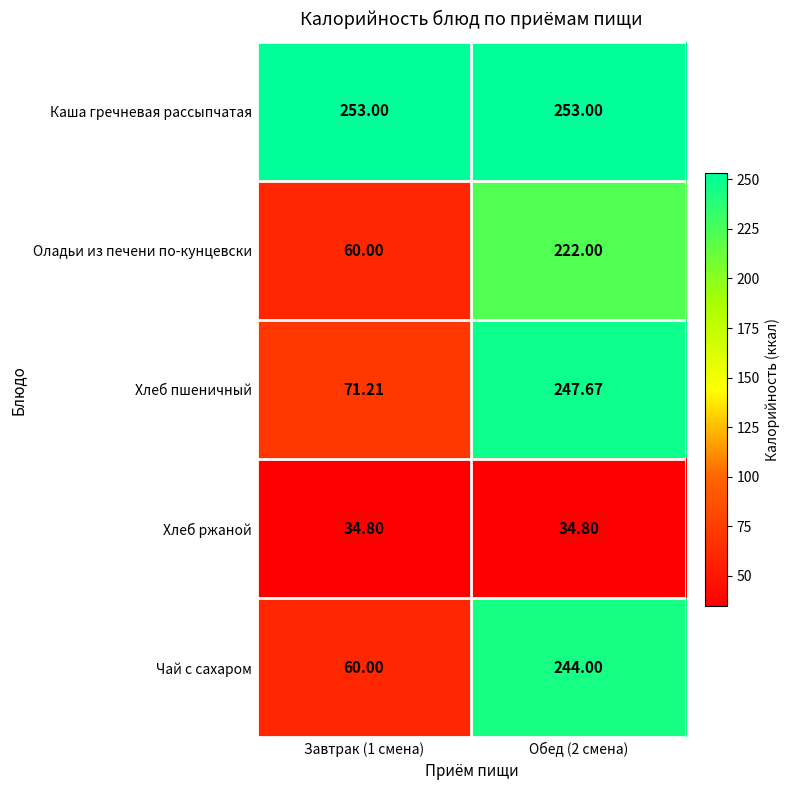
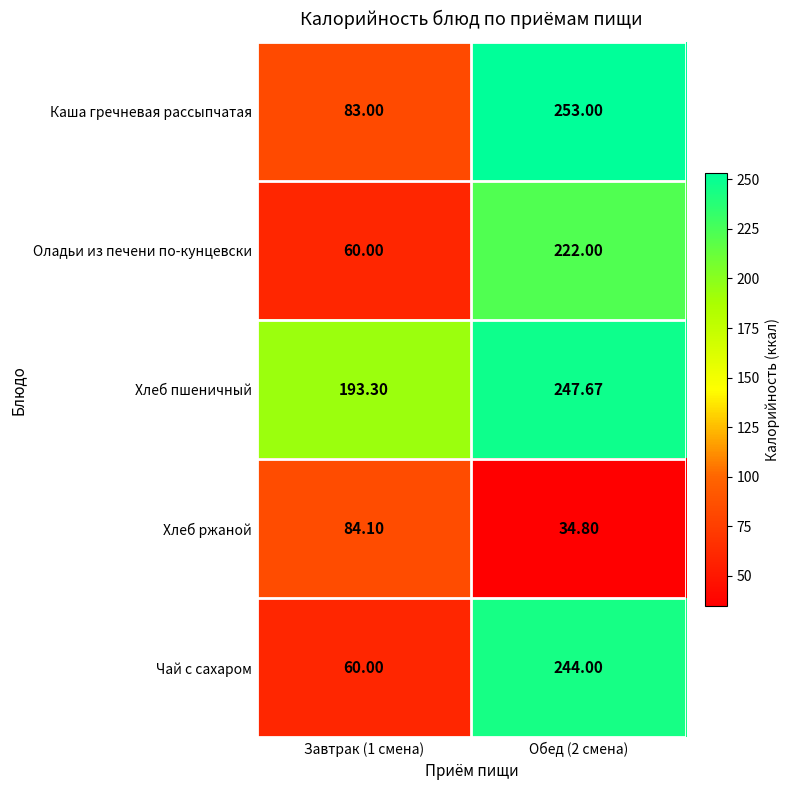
Каша гречневая рассыпчатая, Завтрак (1 смена): 253.00 -> 83.00
Хлеб пшеничный, Завтрак (1 смена): 71.21 -> 193.30
Хлеб ржаной, Завтрак (1 смена): 34.80 -> 84.10
